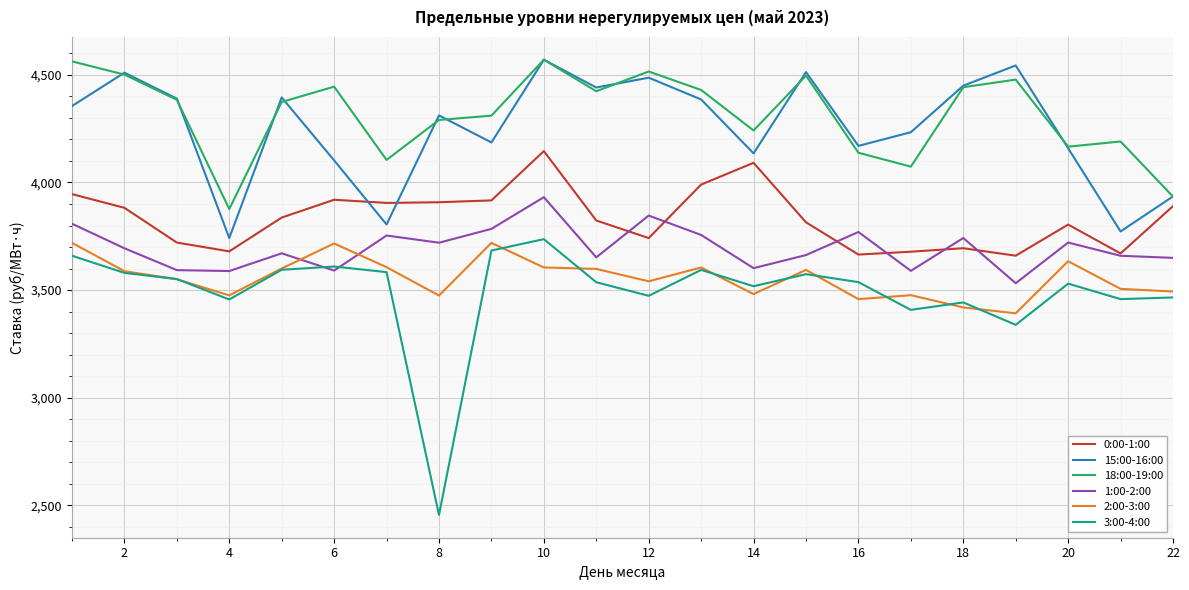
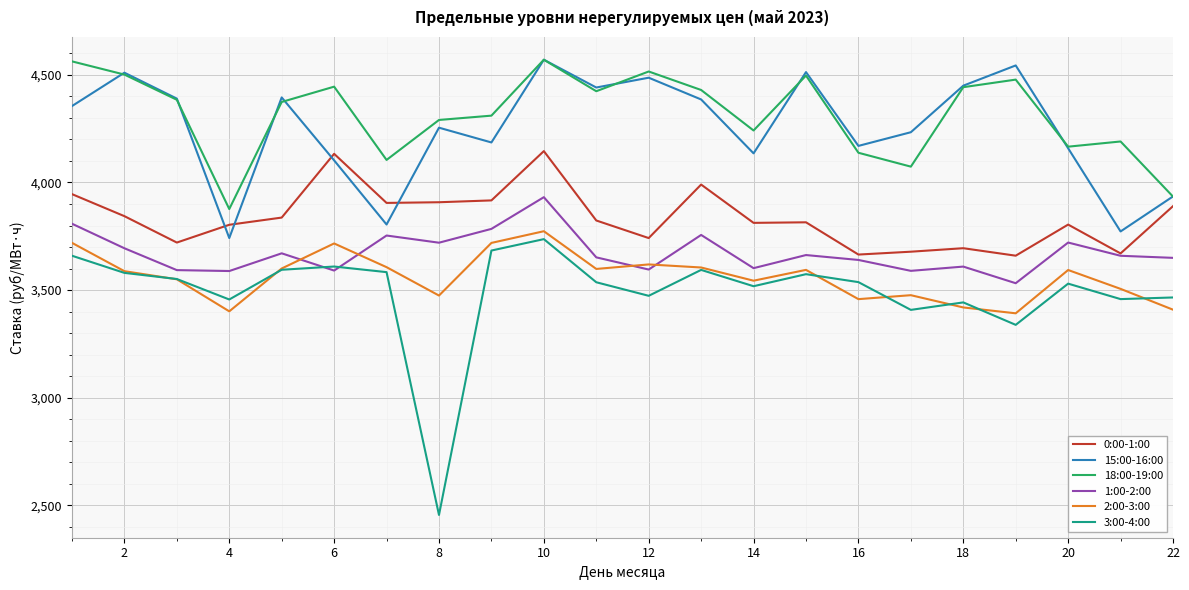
0:00-1:00, 2: 3,880 -> 3,840
0:00-1:00, 4: 3,680 -> 3,800
2:00-3:00, 4: 3,480 -> 3,400
0:00-1:00, 6: 3,920 -> 4,130
15:00-16:00, 8: 4,310 -> 4,250
2:00-3:00, 10: 3,610 -> 3,770
1:00-2:00, 12: 3,850 -> 3,600
2:00-3:00, 12: 3,540 -> 3,620
0:00-1:00, 14: 4,090 -> 3,810
2:00-3:00, 14: 3,480 -> 3,540
1:00-2:00, 16: 3,770 -> 3,640
1:00-2:00, 18: 3,740 -> 3,610
2:00-3:00, 20: 3,630 -> 3,590
2:00-3:00, 22: 3,490 -> 3,410
